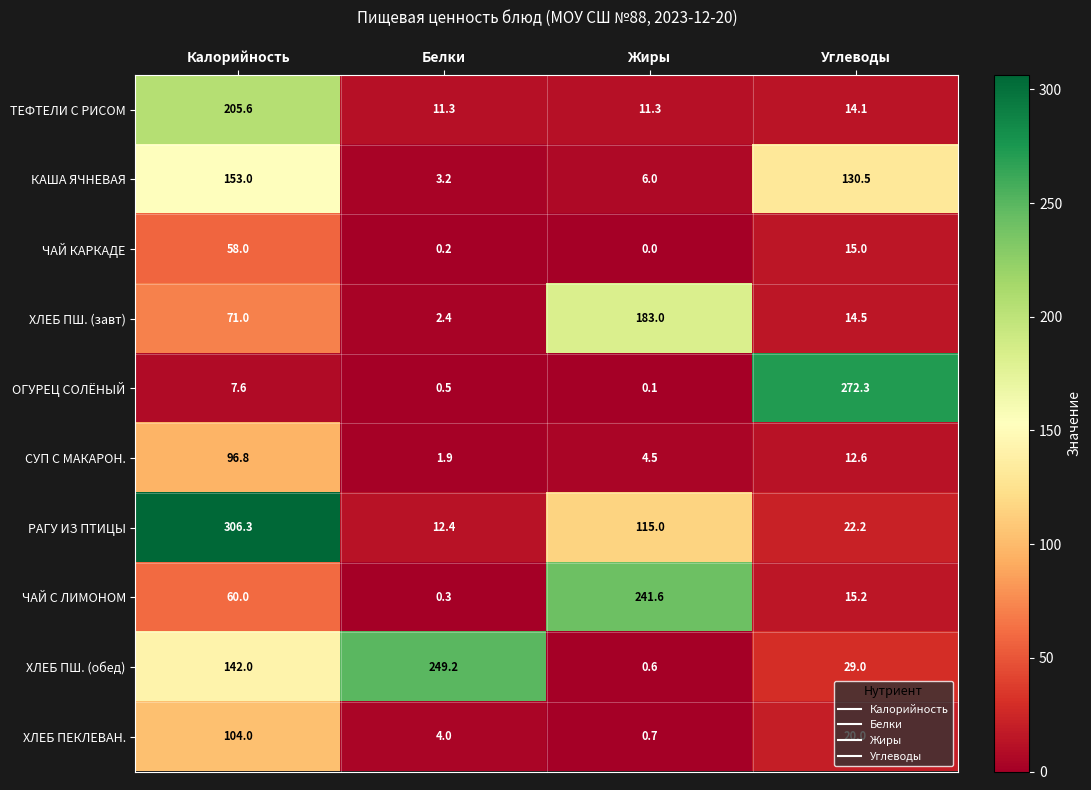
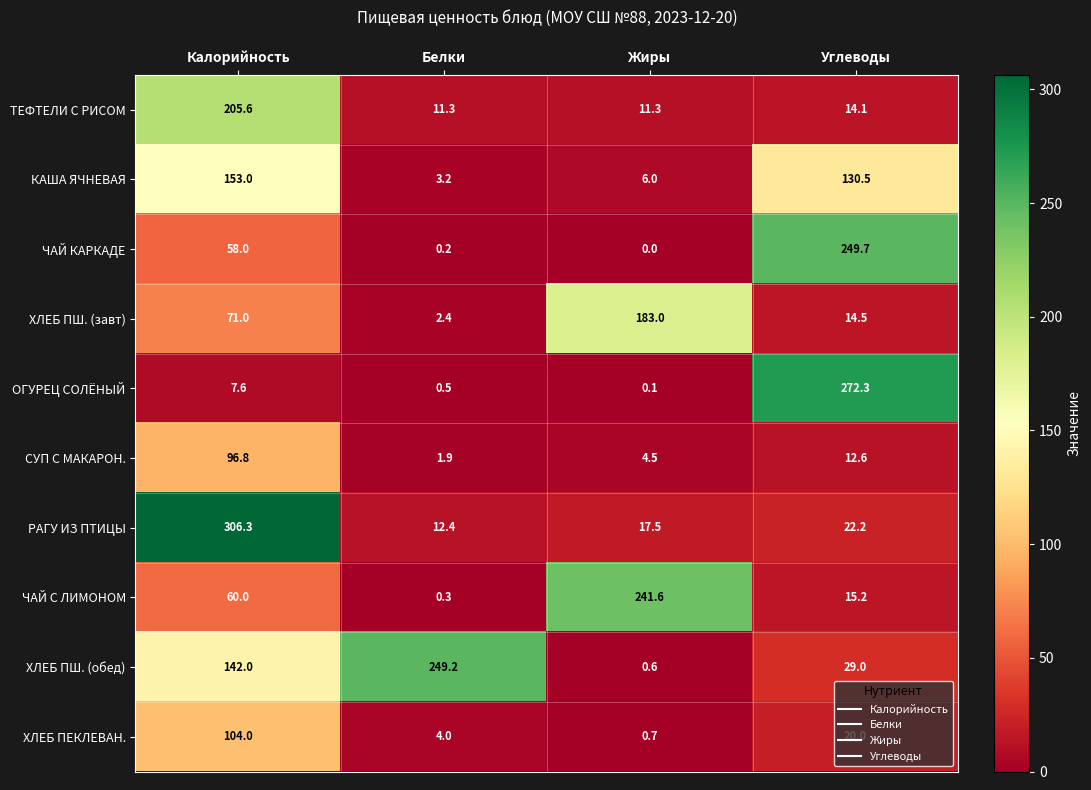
ЧАЙ КАРКАДЕ, Углеводы: 15.0 -> 249.7
РАГУ ИЗ ПТИЦЫ, Жиры: 115.0 -> 17.5
